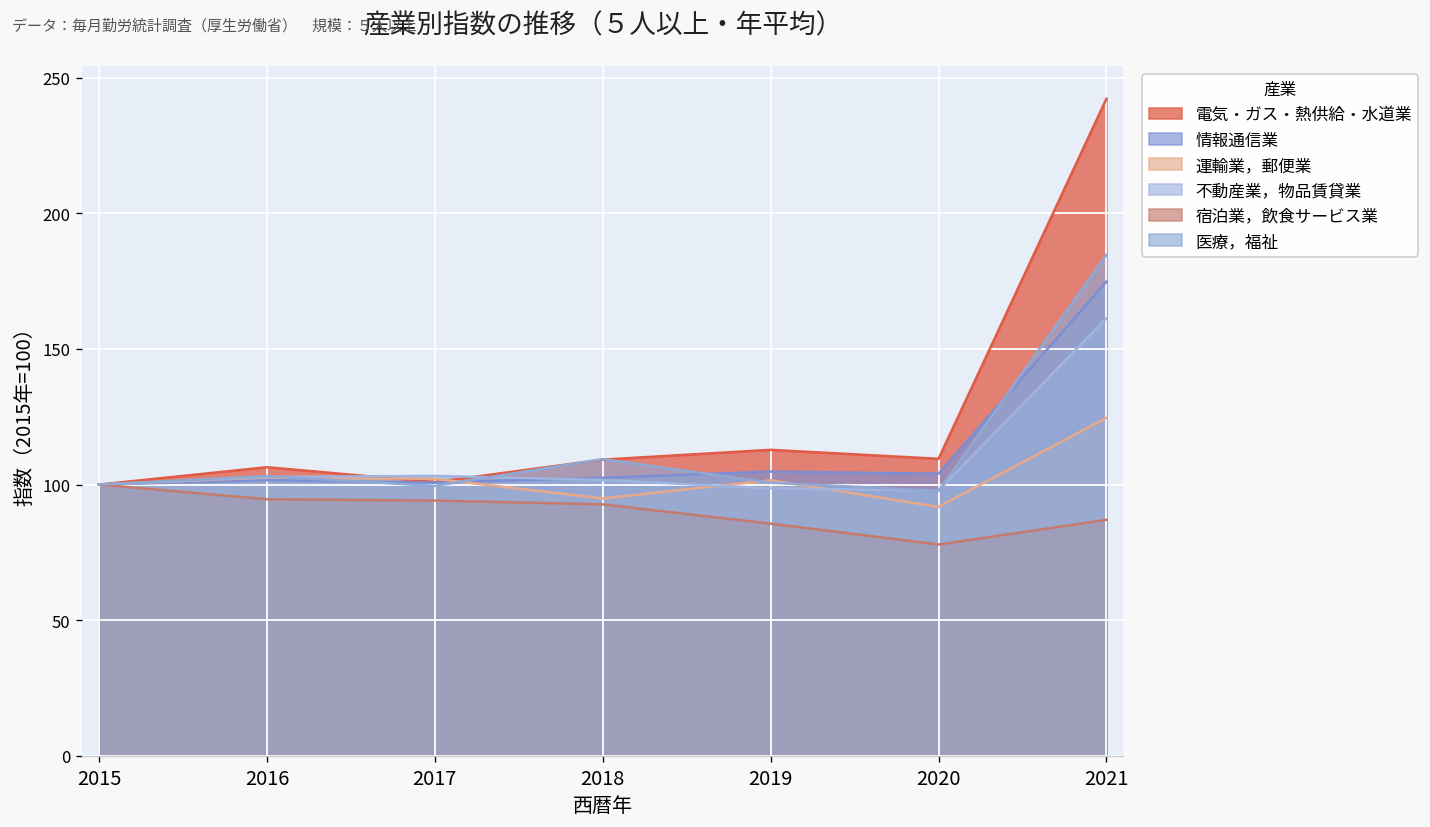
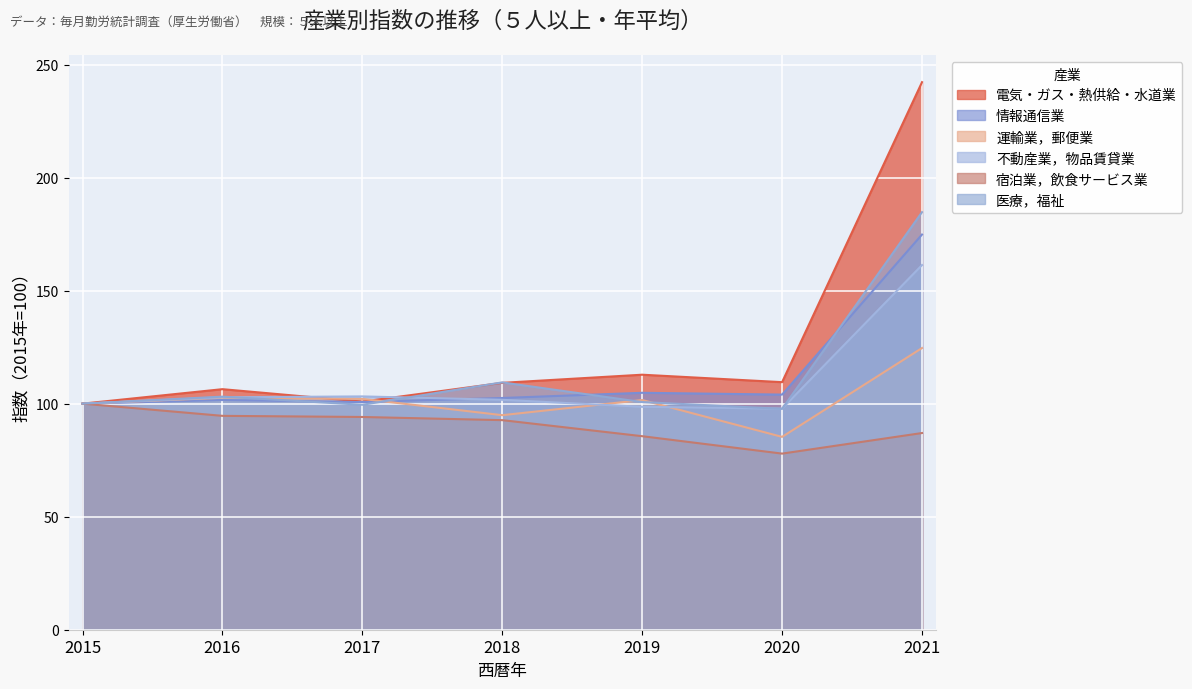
運輸業，郵便業, 2020: 92 -> 85
